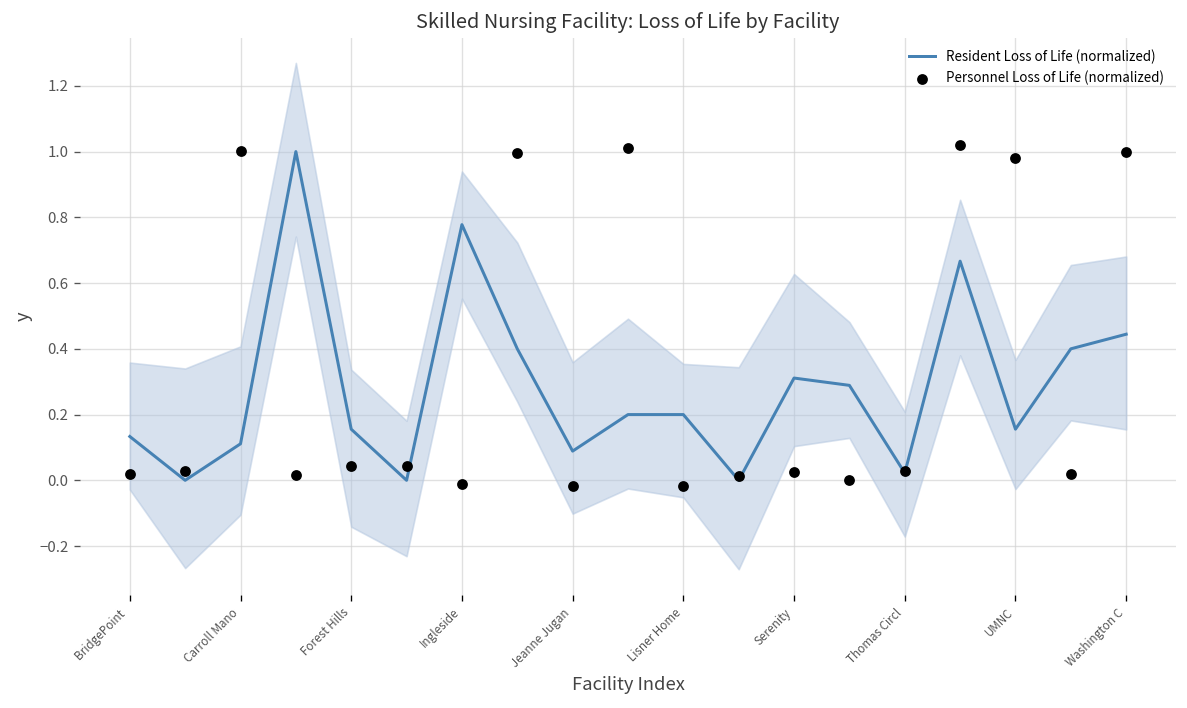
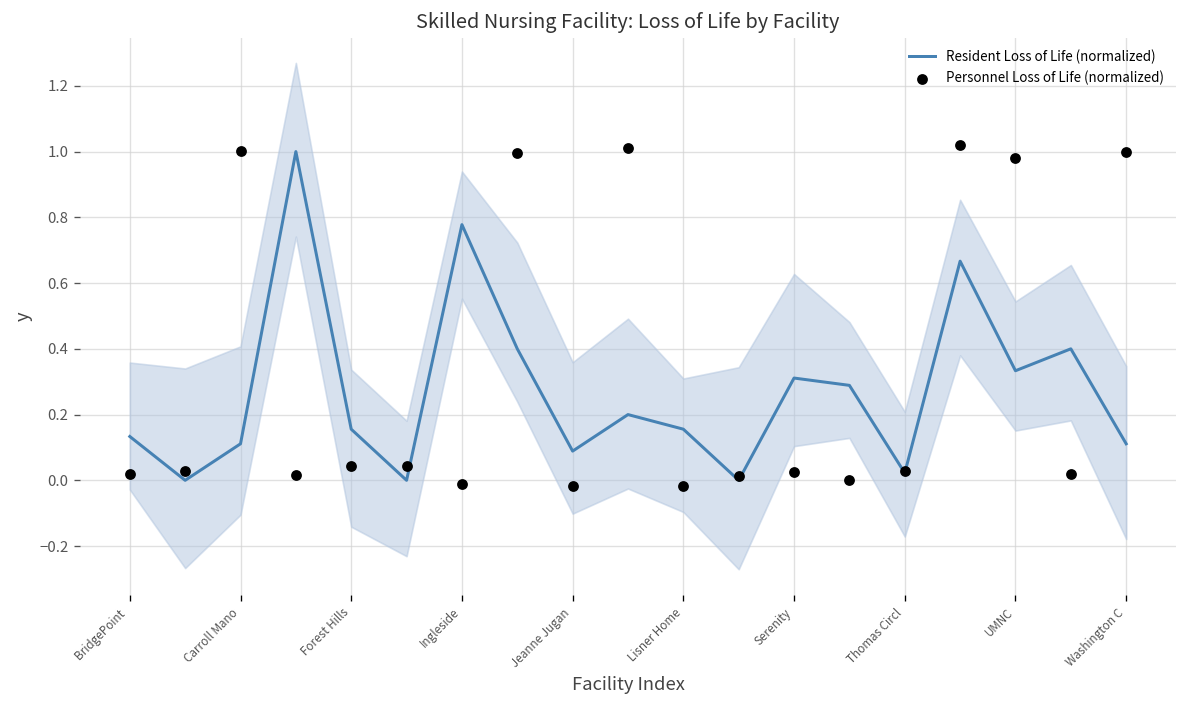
Resident Loss of Life (normalized), Lisner Home: 0.20 -> 0.16
Resident Loss of Life (normalized), UMNC: 0.16 -> 0.33
Resident Loss of Life (normalized), Washington C: 0.44 -> 0.11
